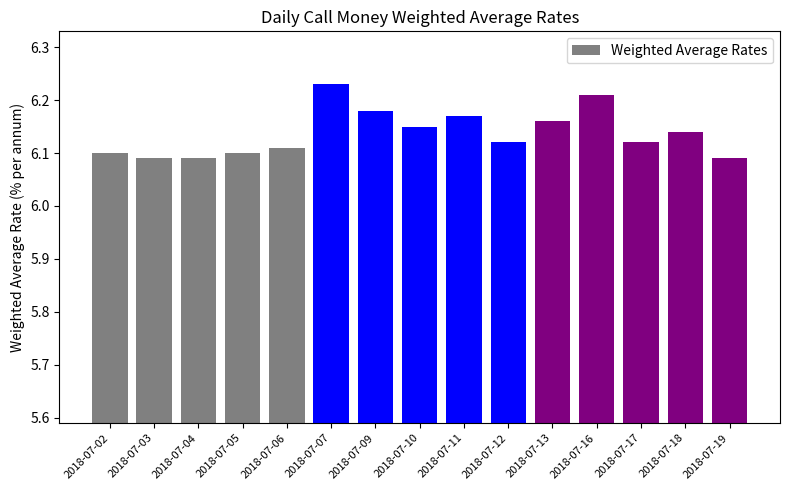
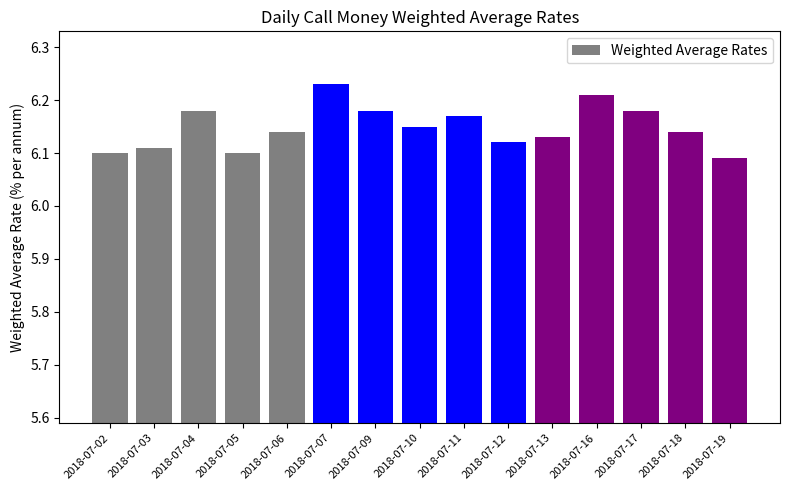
2018-07-03: 6.09 -> 6.11
2018-07-04: 6.09 -> 6.18
2018-07-06: 6.11 -> 6.14
2018-07-13: 6.16 -> 6.13
2018-07-17: 6.12 -> 6.18
